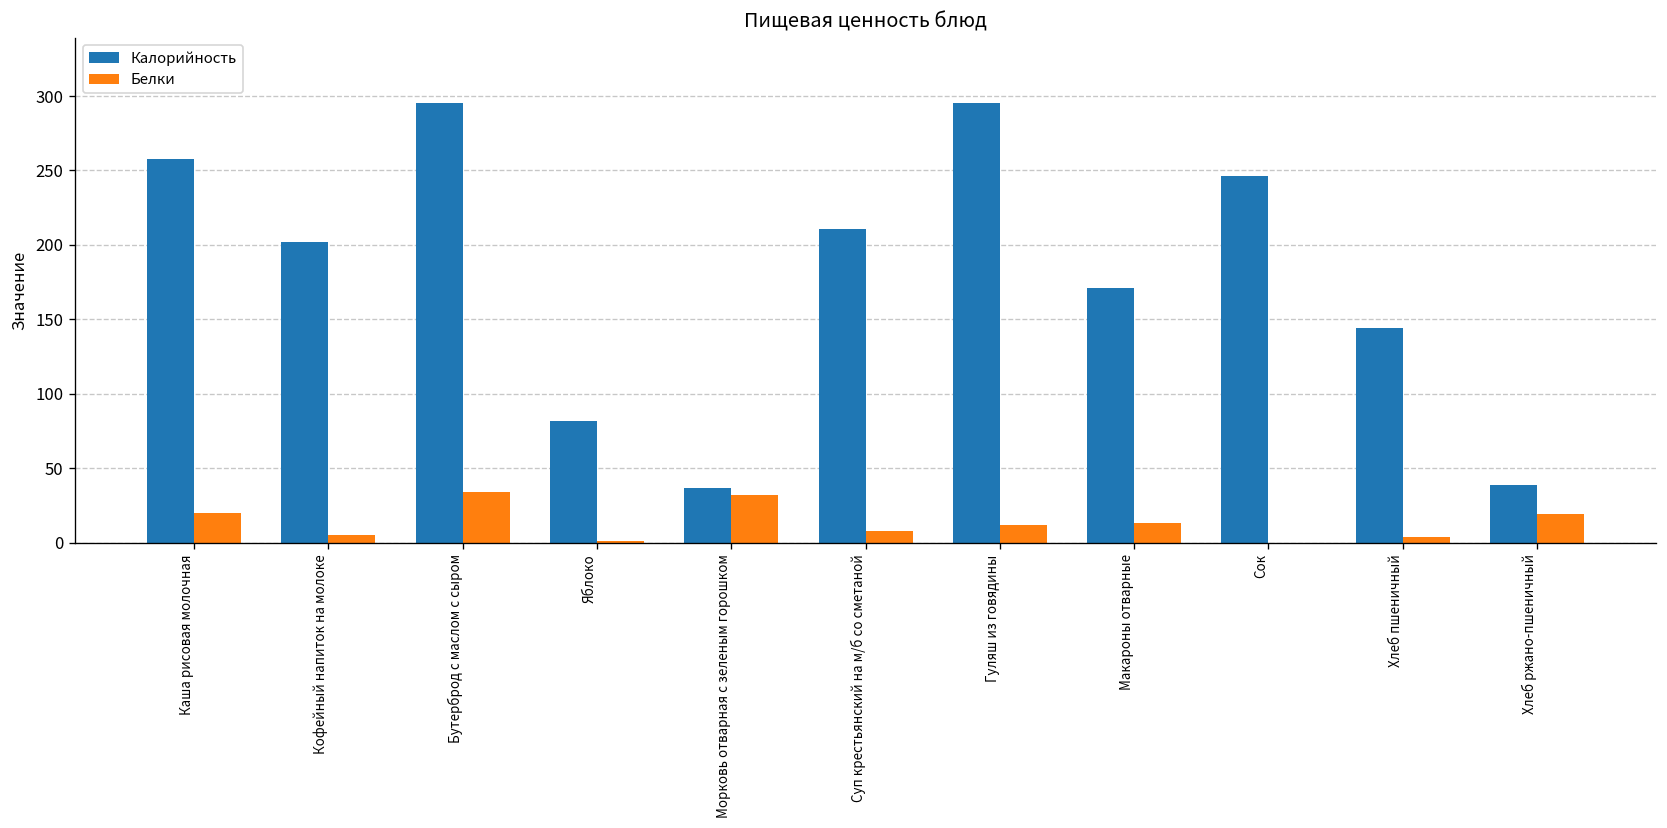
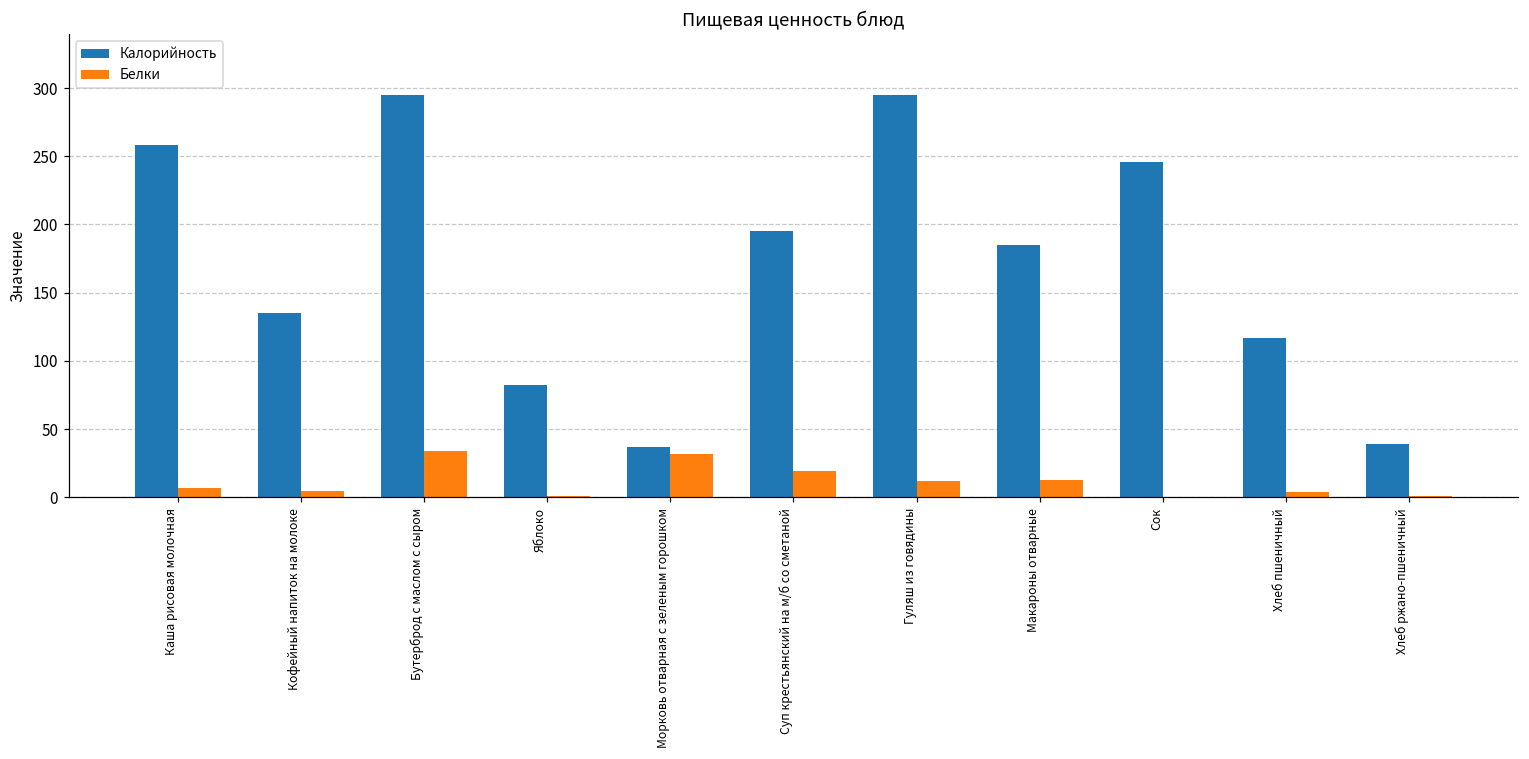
Белки, Каша рисовая молочная: 20 -> 7
Калорийность, Кофейный напиток на молоке: 202 -> 135
Калорийность, Суп крестьянский на м/б со сметаной: 211 -> 195
Белки, Суп крестьянский на м/б со сметаной: 8 -> 19
Калорийность, Макароны отварные: 171 -> 185
Калорийность, Хлеб пшеничный: 144 -> 117
Белки, Хлеб ржано-пшеничный: 19 -> 1
